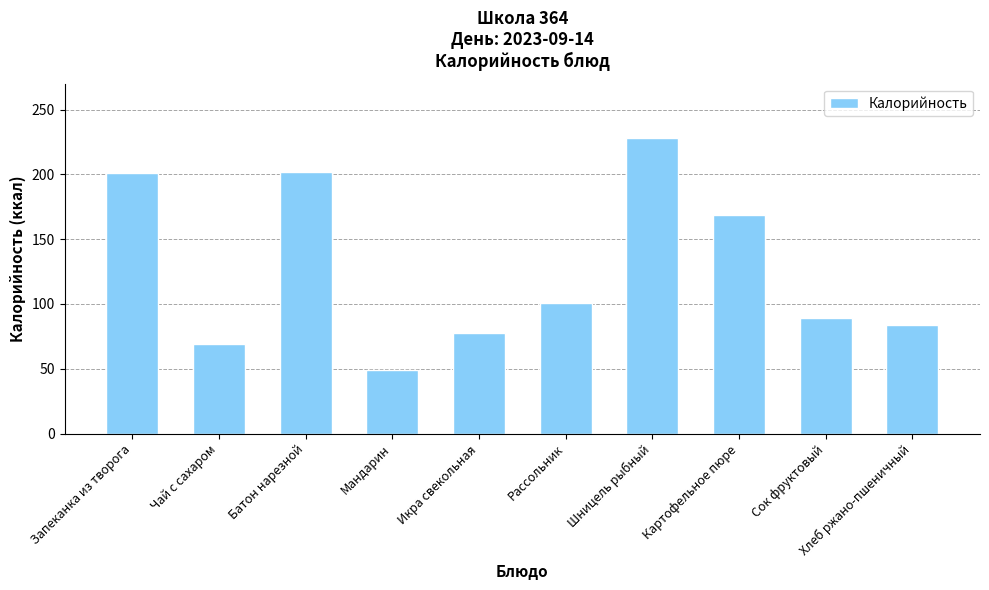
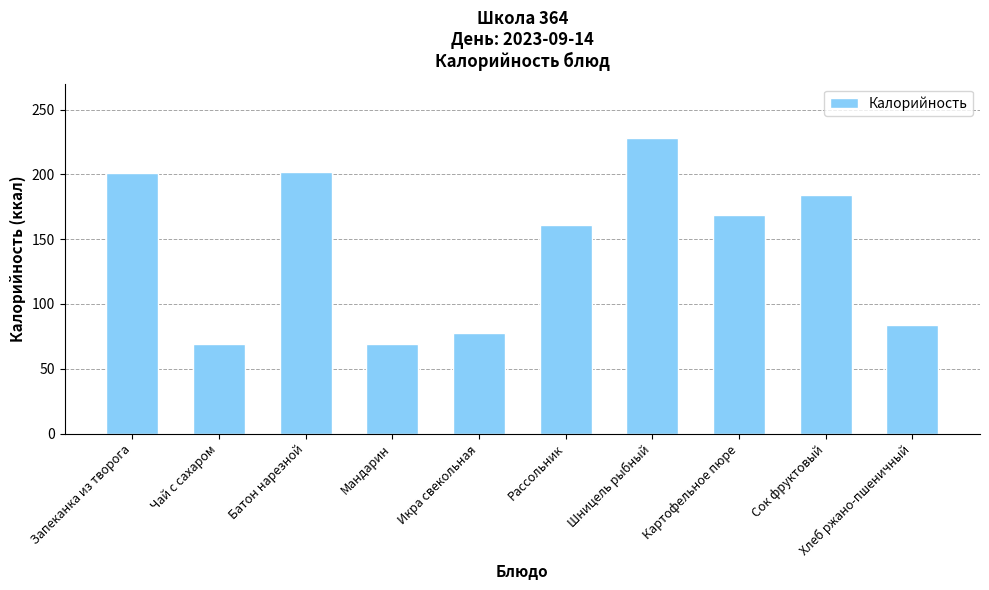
Мандарин: 49 -> 69
Рассольник: 101 -> 161
Сок фруктовый: 89 -> 184
